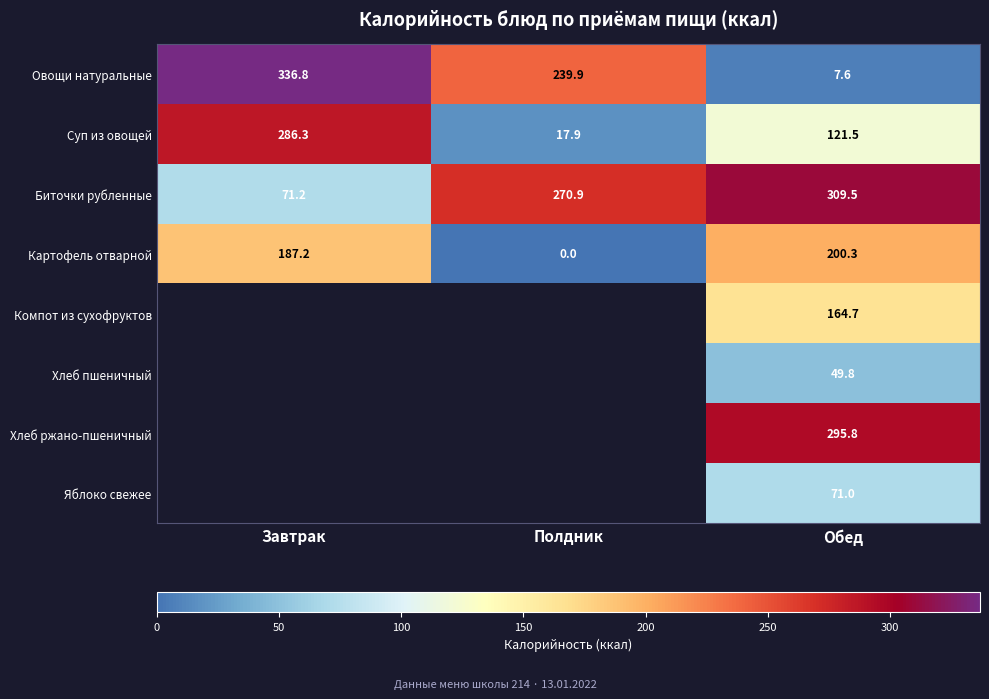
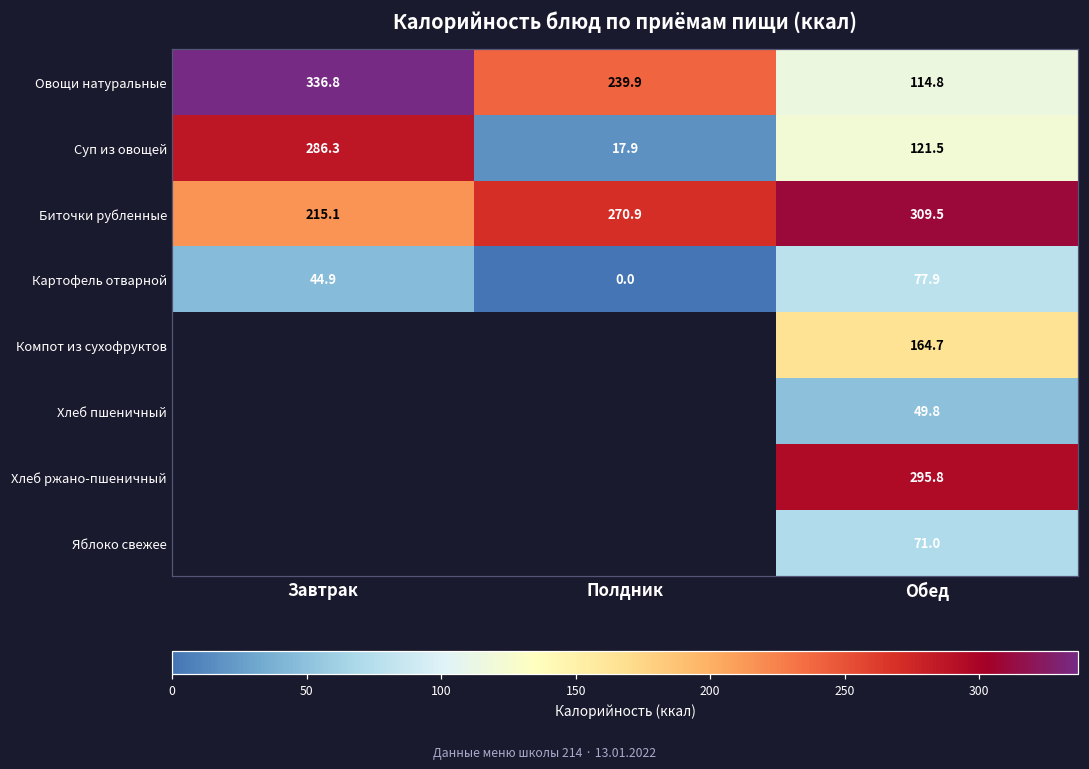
Овощи натуральные, Обед: 7.6 -> 114.8
Биточки рубленные, Завтрак: 71.2 -> 215.1
Картофель отварной, Завтрак: 187.2 -> 44.9
Картофель отварной, Обед: 200.3 -> 77.9
